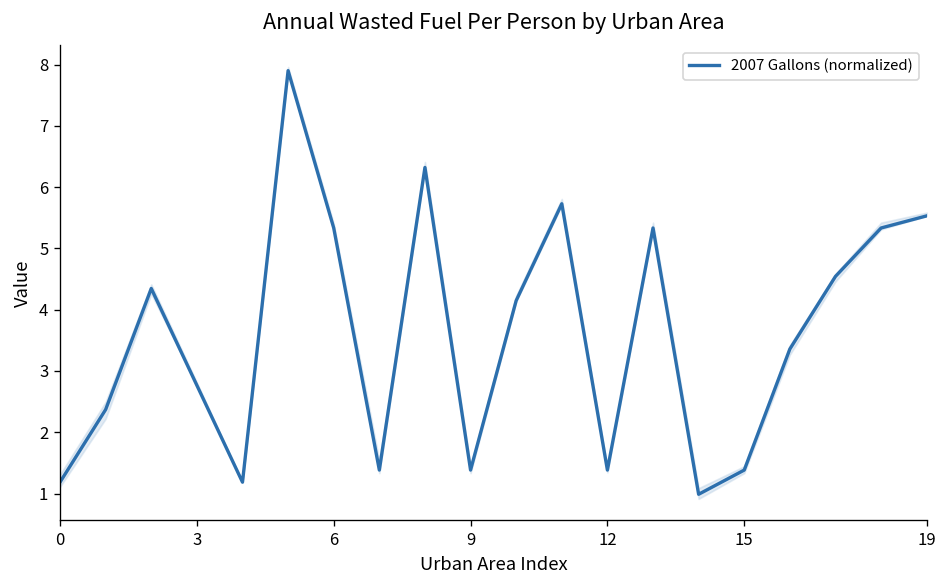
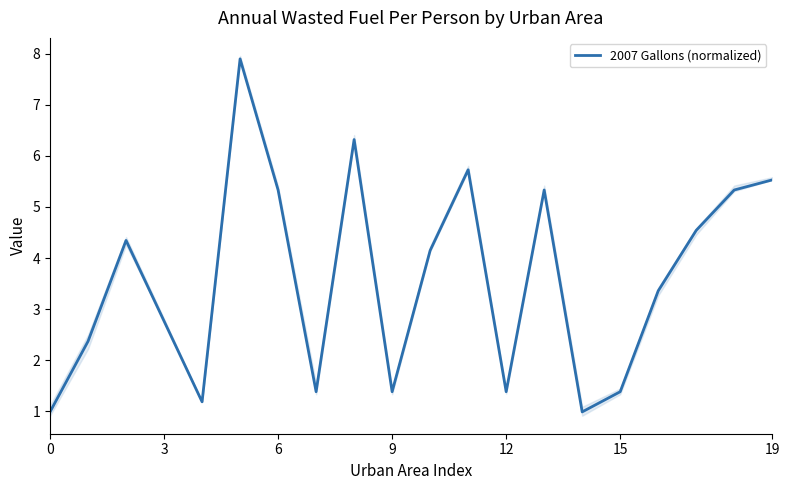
2007 Gallons (normalized), 0: 1.2 -> 1.0
